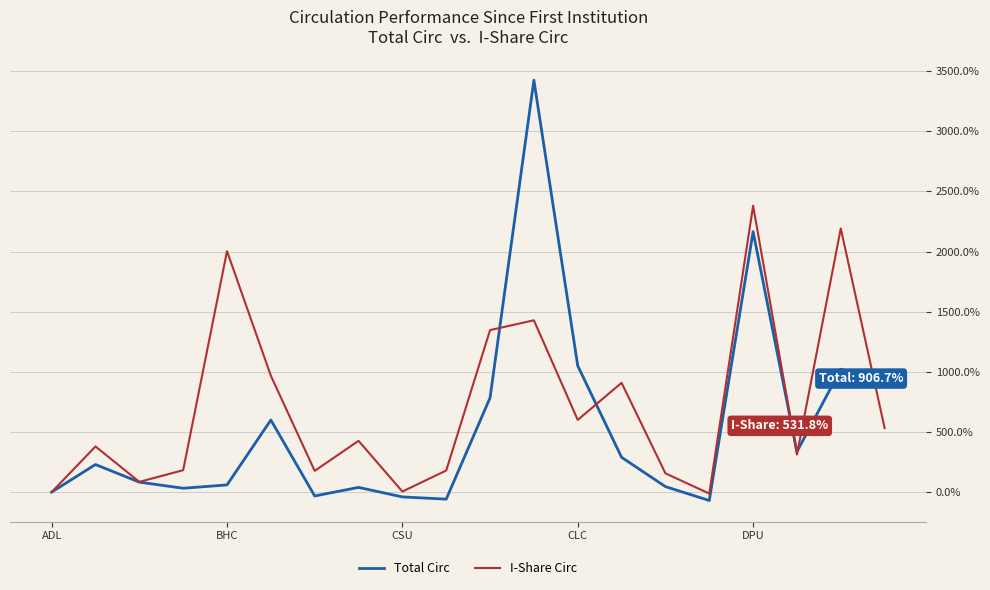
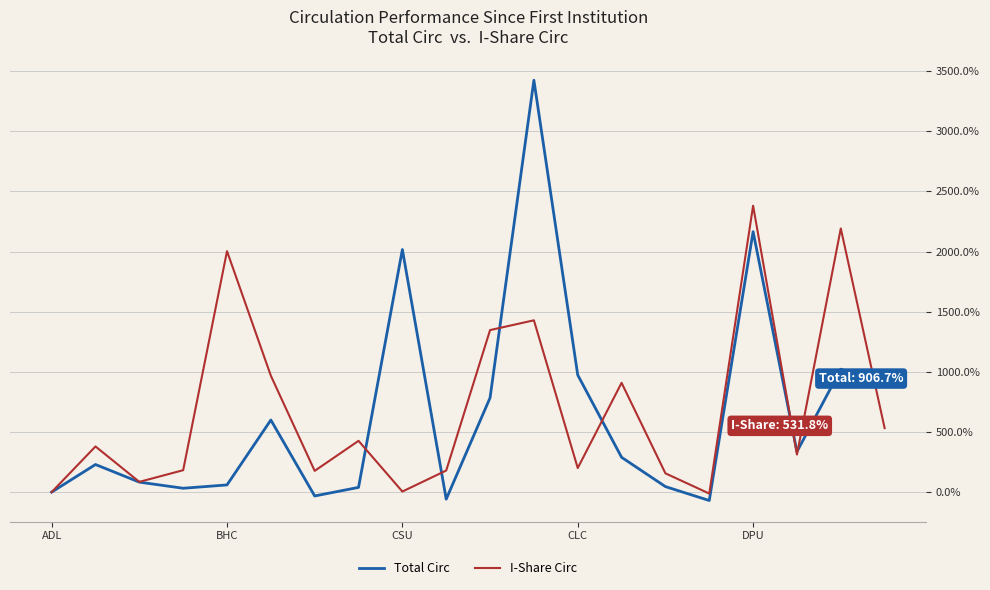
Total Circ, CSU: -40% -> 2020%
Total Circ, CLC: 1050% -> 970%
I-Share Circ, CLC: 600% -> 200%
